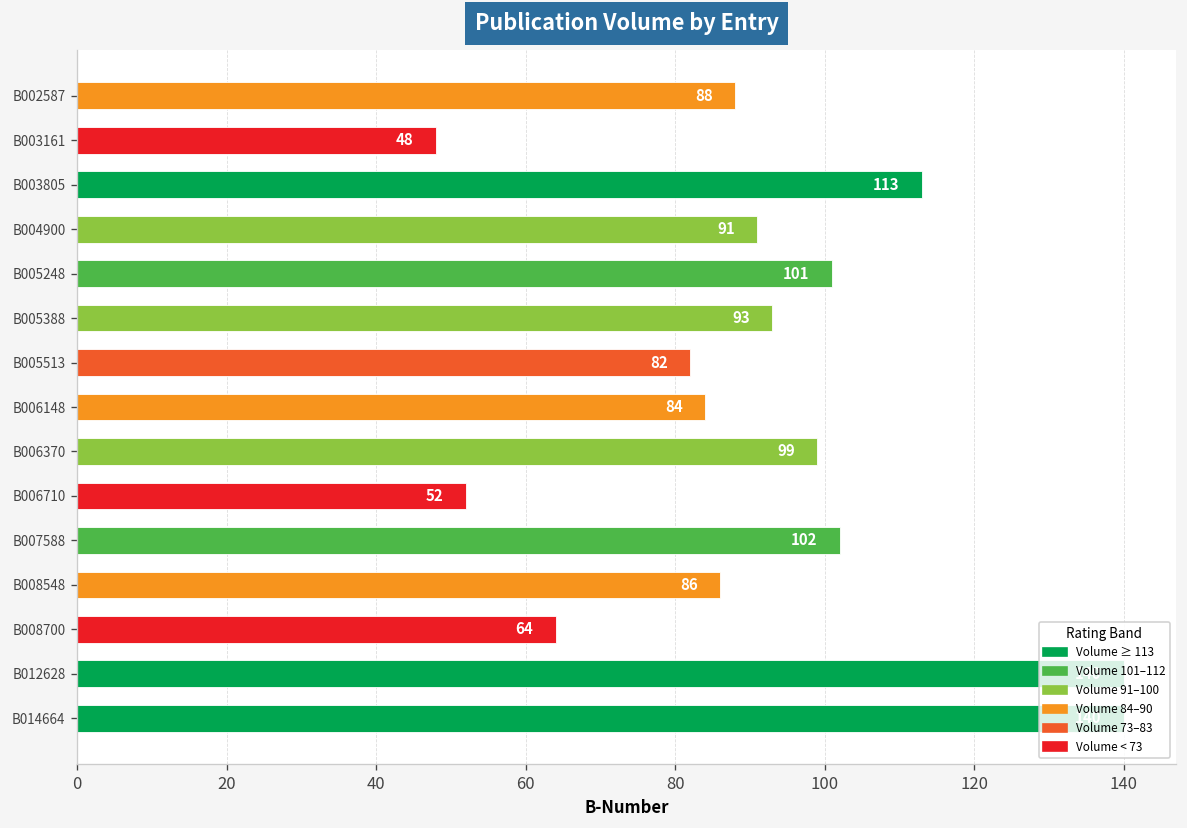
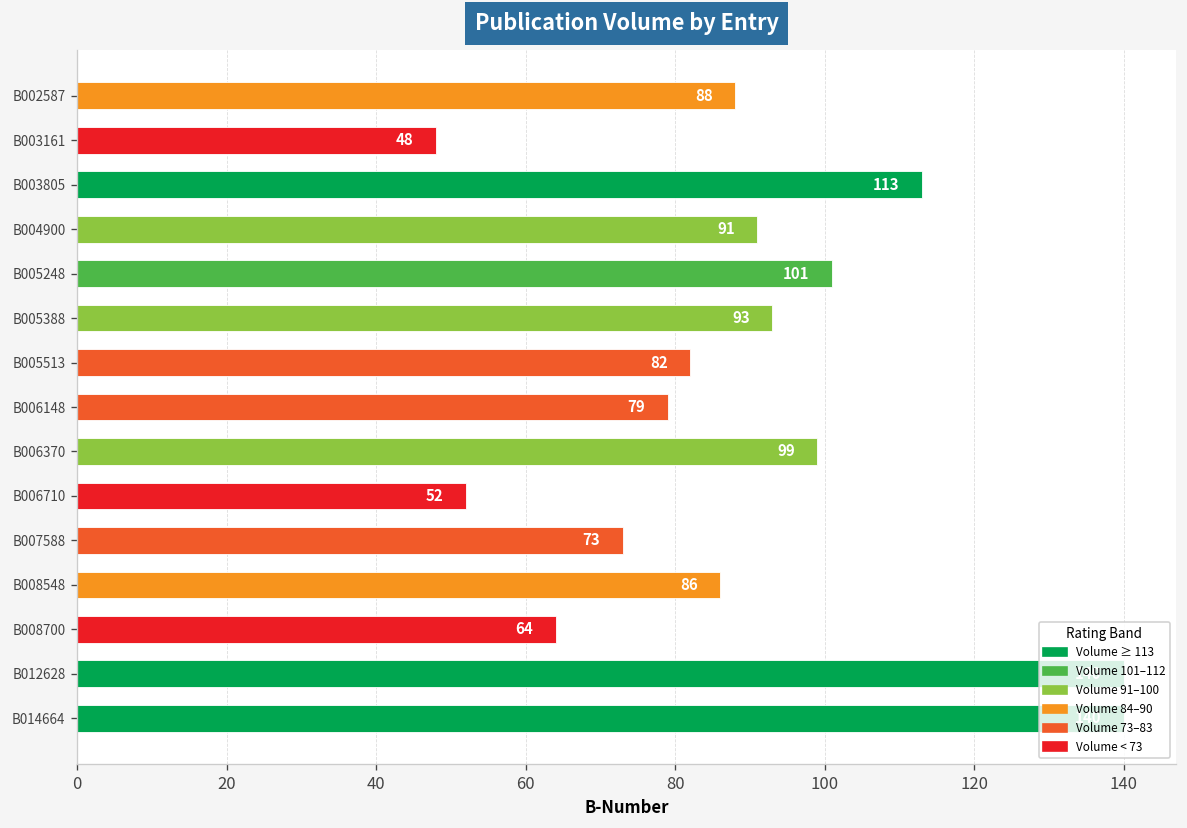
B006148: 84 -> 79
B007588: 102 -> 73
